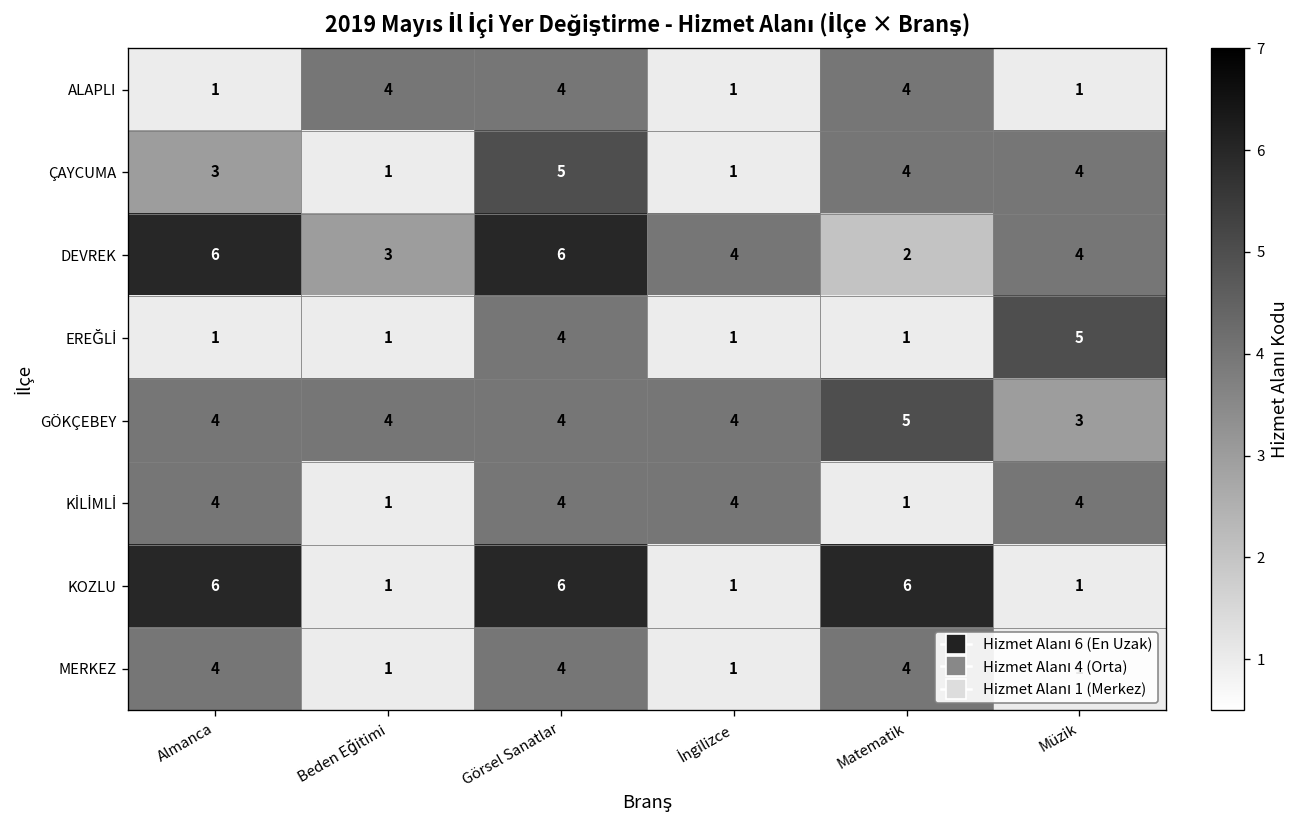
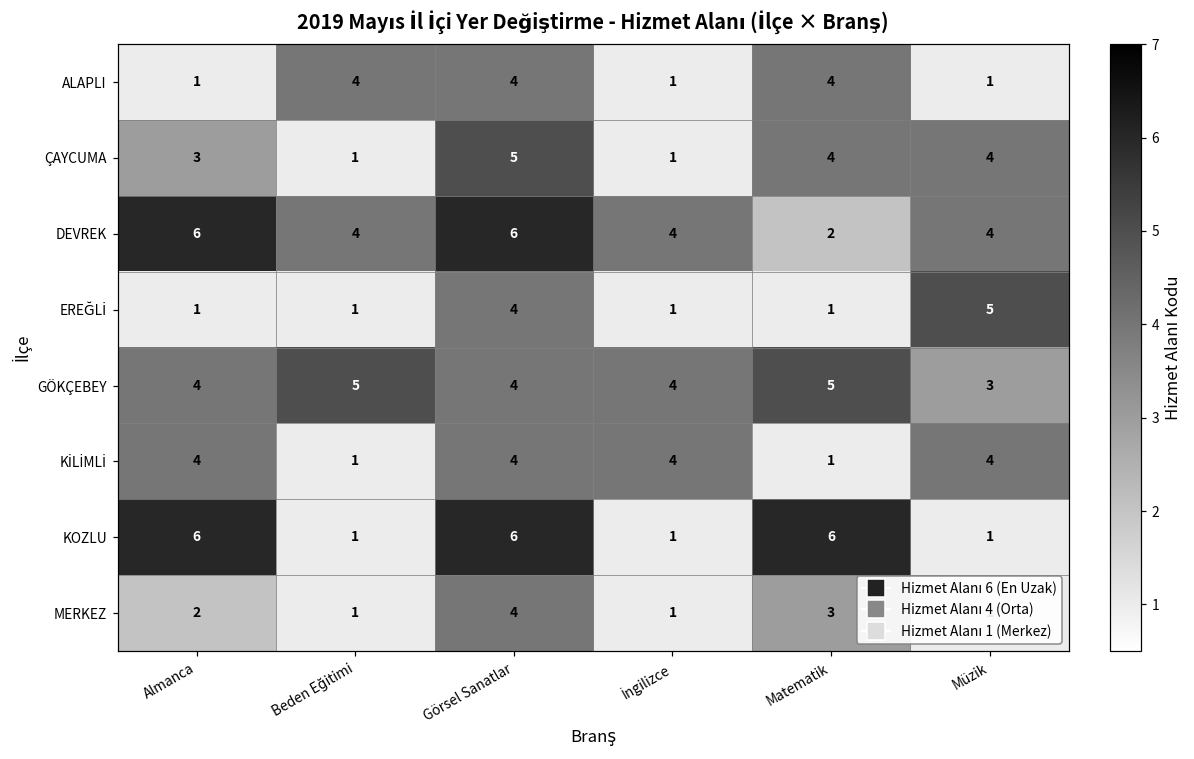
DEVREK, Beden Eğitimi: 3 -> 4
GÖKÇEBEY, Beden Eğitimi: 4 -> 5
MERKEZ, Almanca: 4 -> 2
MERKEZ, Matematik: 4 -> 3
